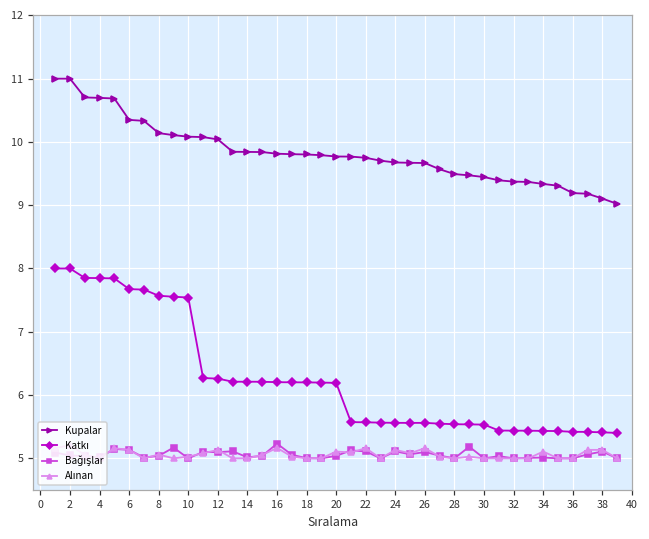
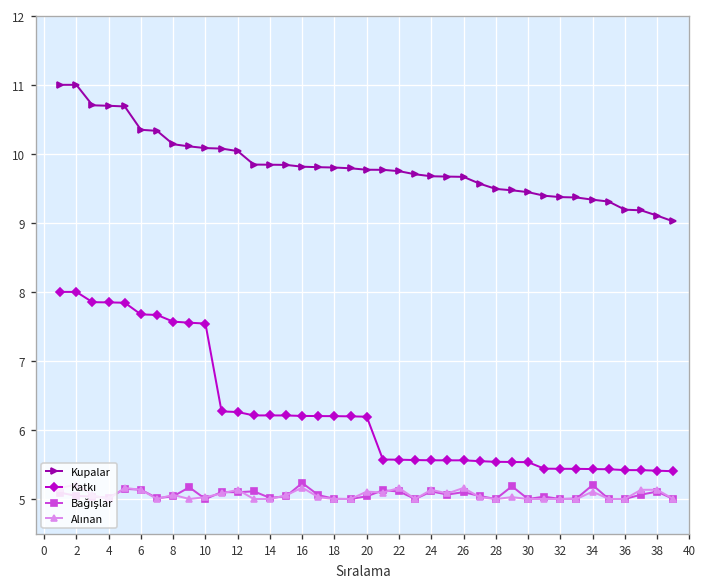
Bağışlar, 34: 5.0 -> 5.2
